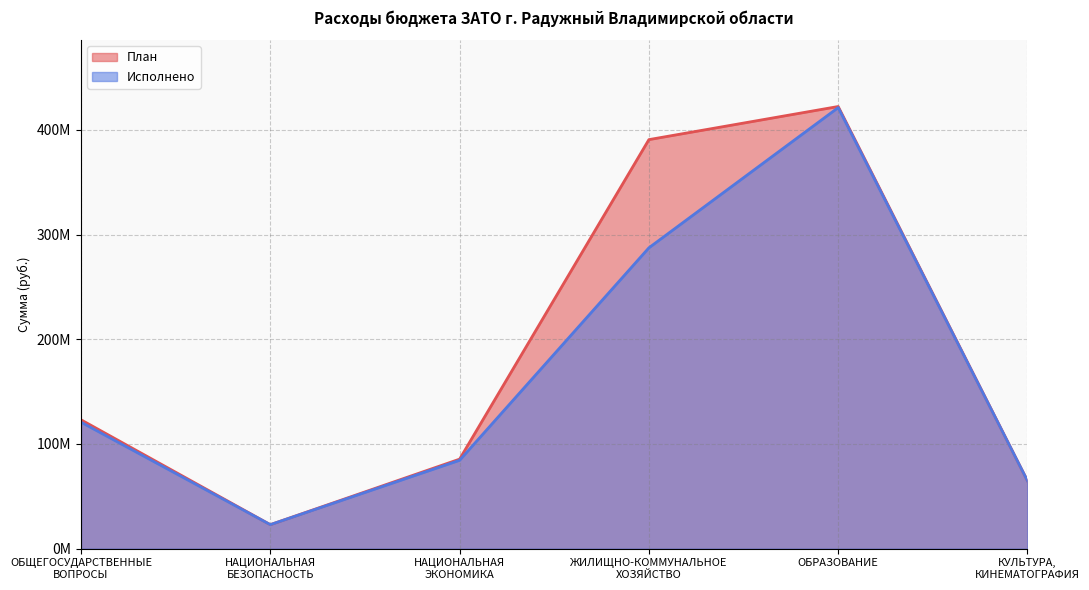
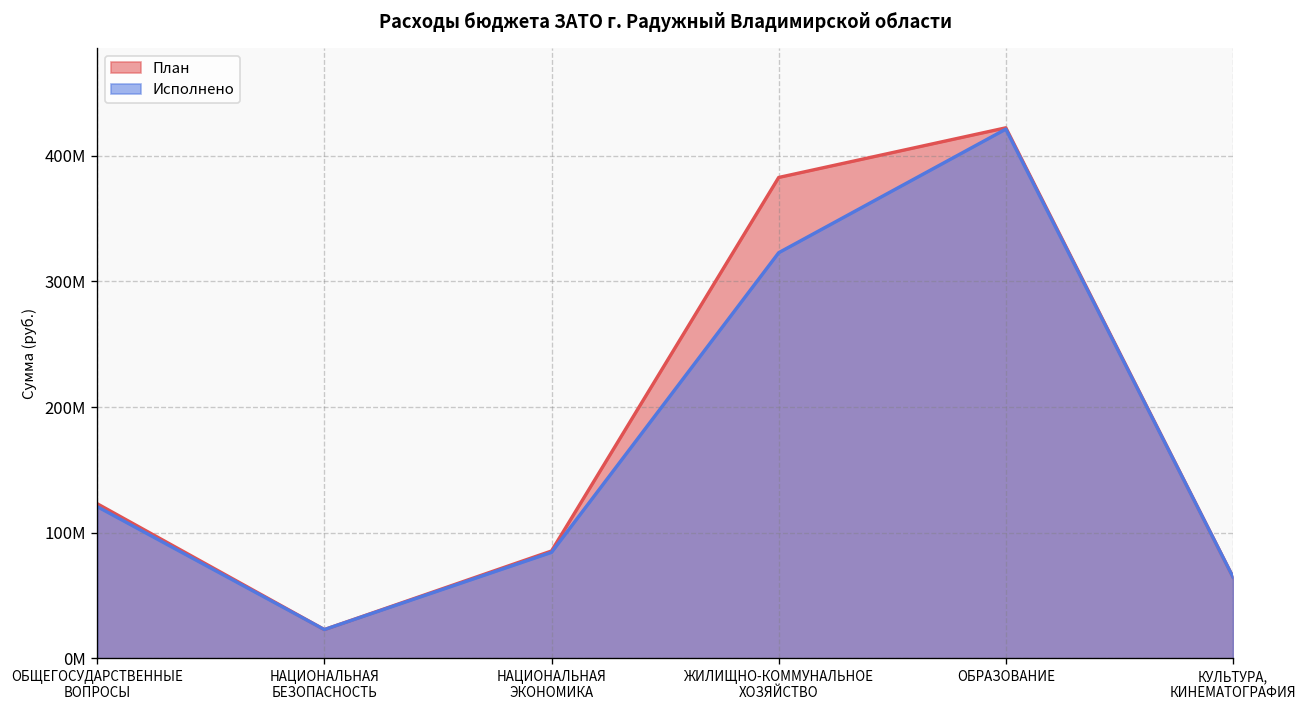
План, ЖИЛИЩНО-КОММУНАЛЬНОЕ ХОЗЯЙСТВО: 391000000 -> 383000000
Исполнено, ЖИЛИЩНО-КОММУНАЛЬНОЕ ХОЗЯЙСТВО: 287000000 -> 323000000
